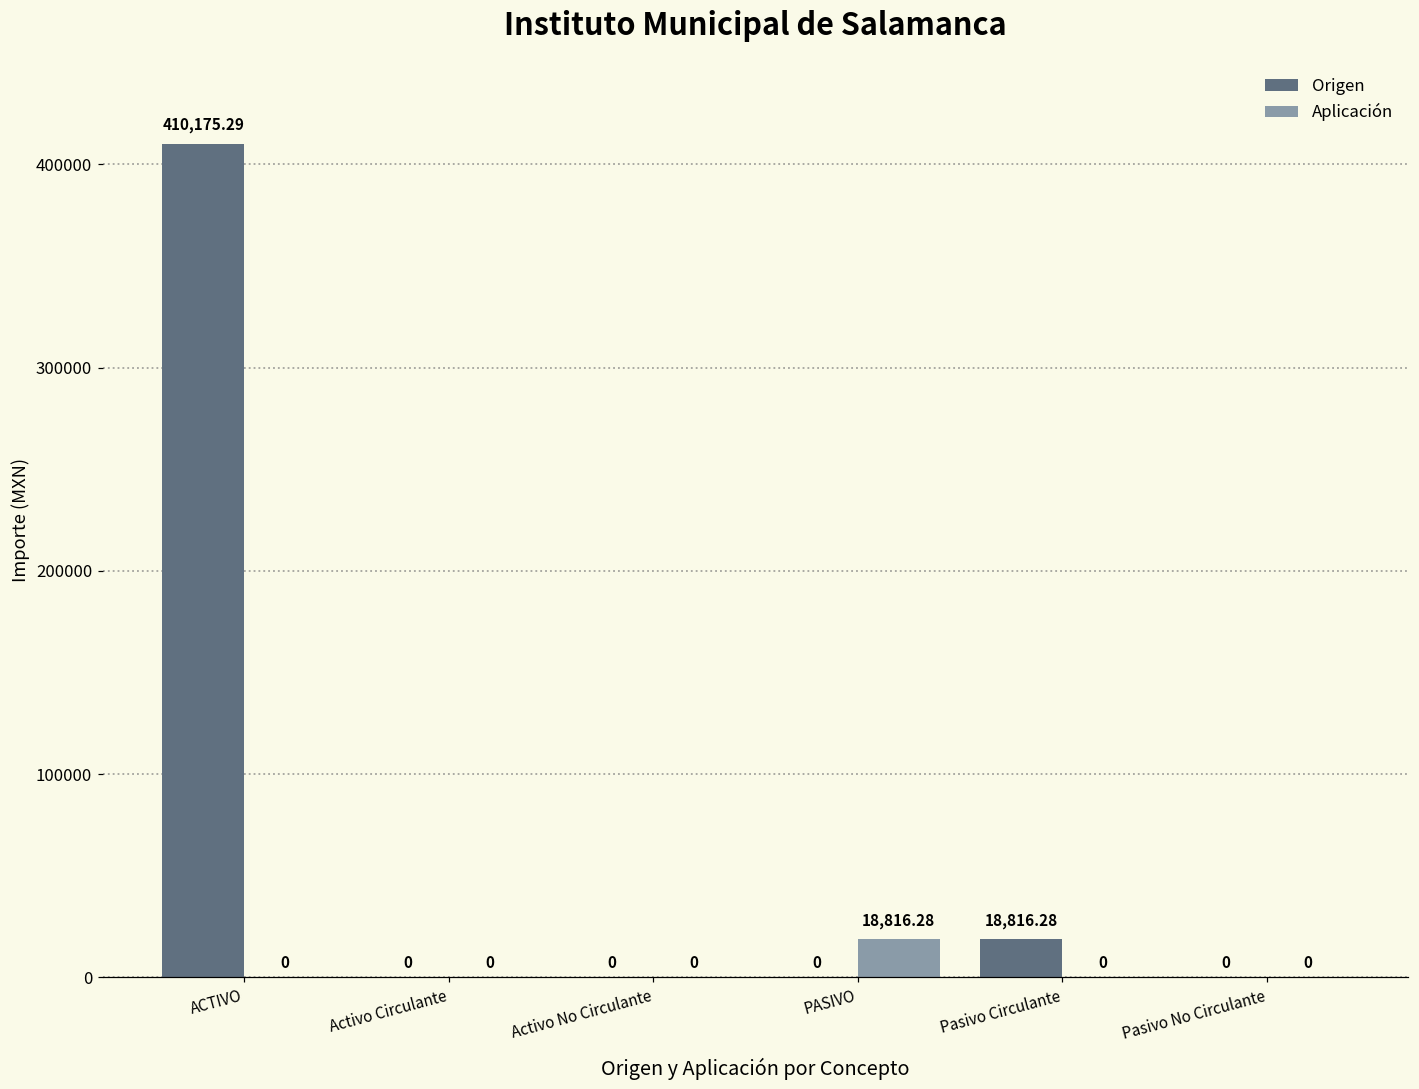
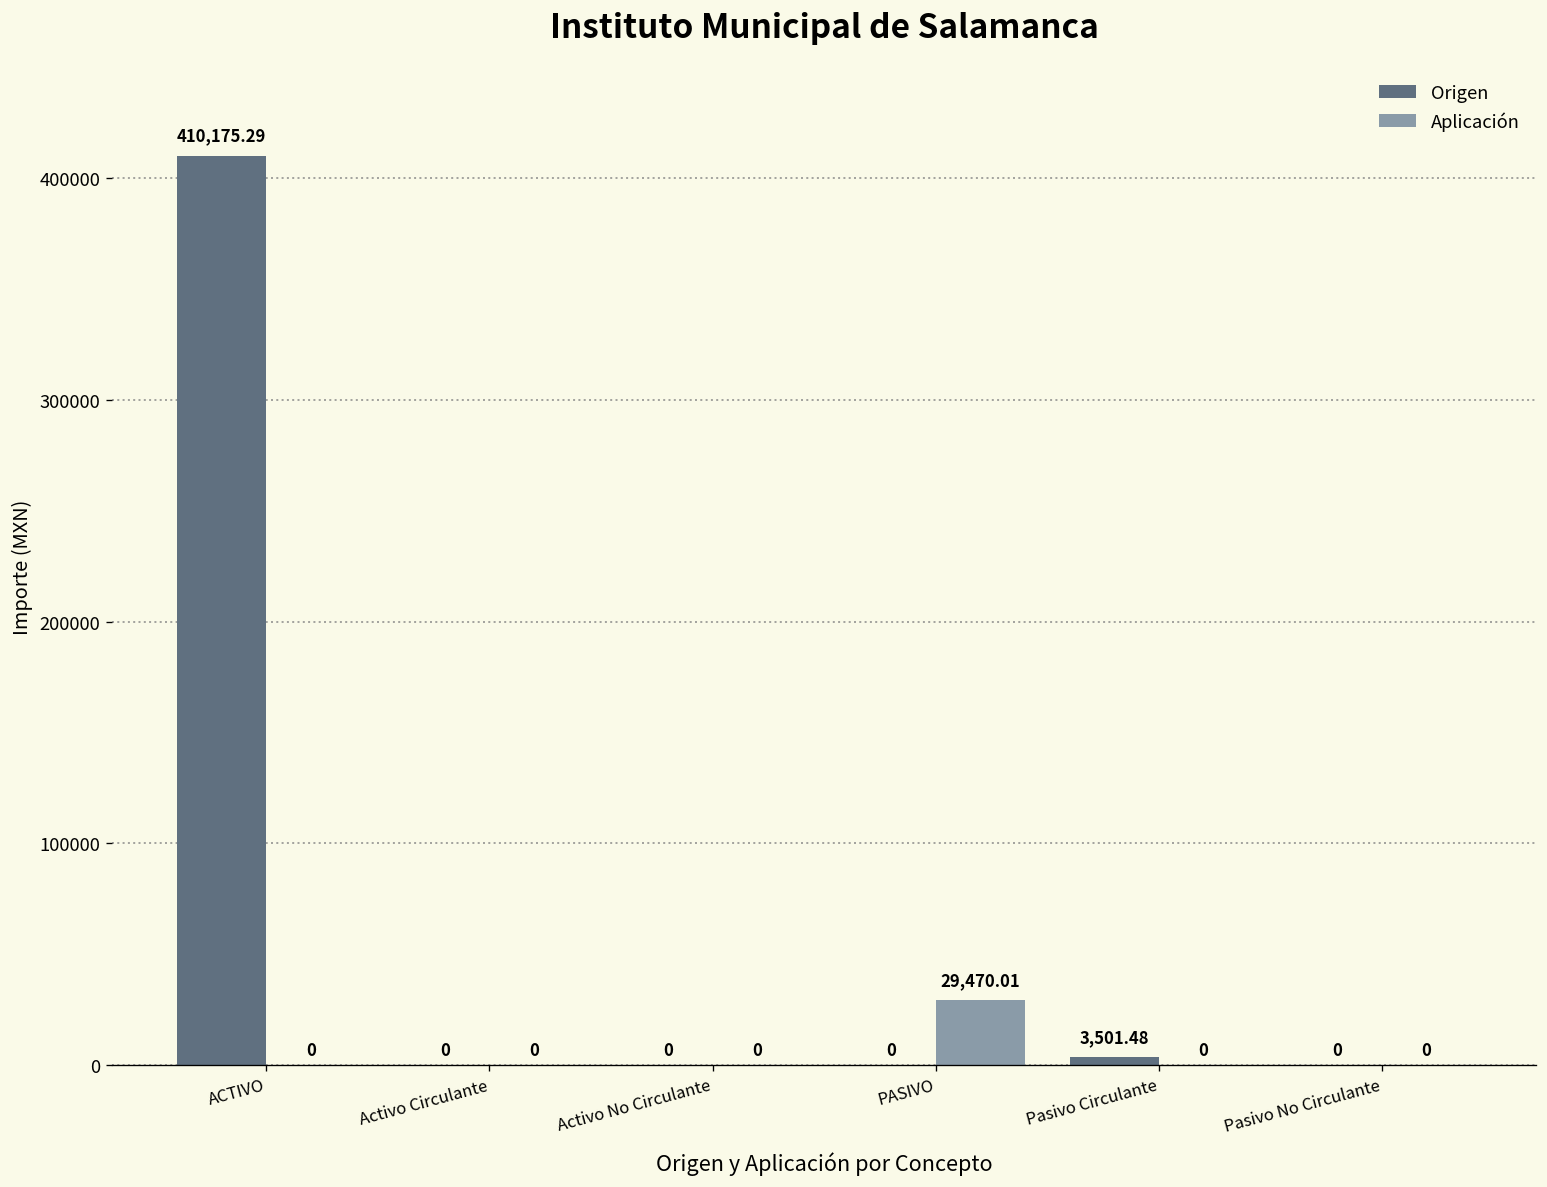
Aplicación, PASIVO: 18,816.28 -> 29,470.01
Origen, Pasivo Circulante: 18,816.28 -> 3,501.48
